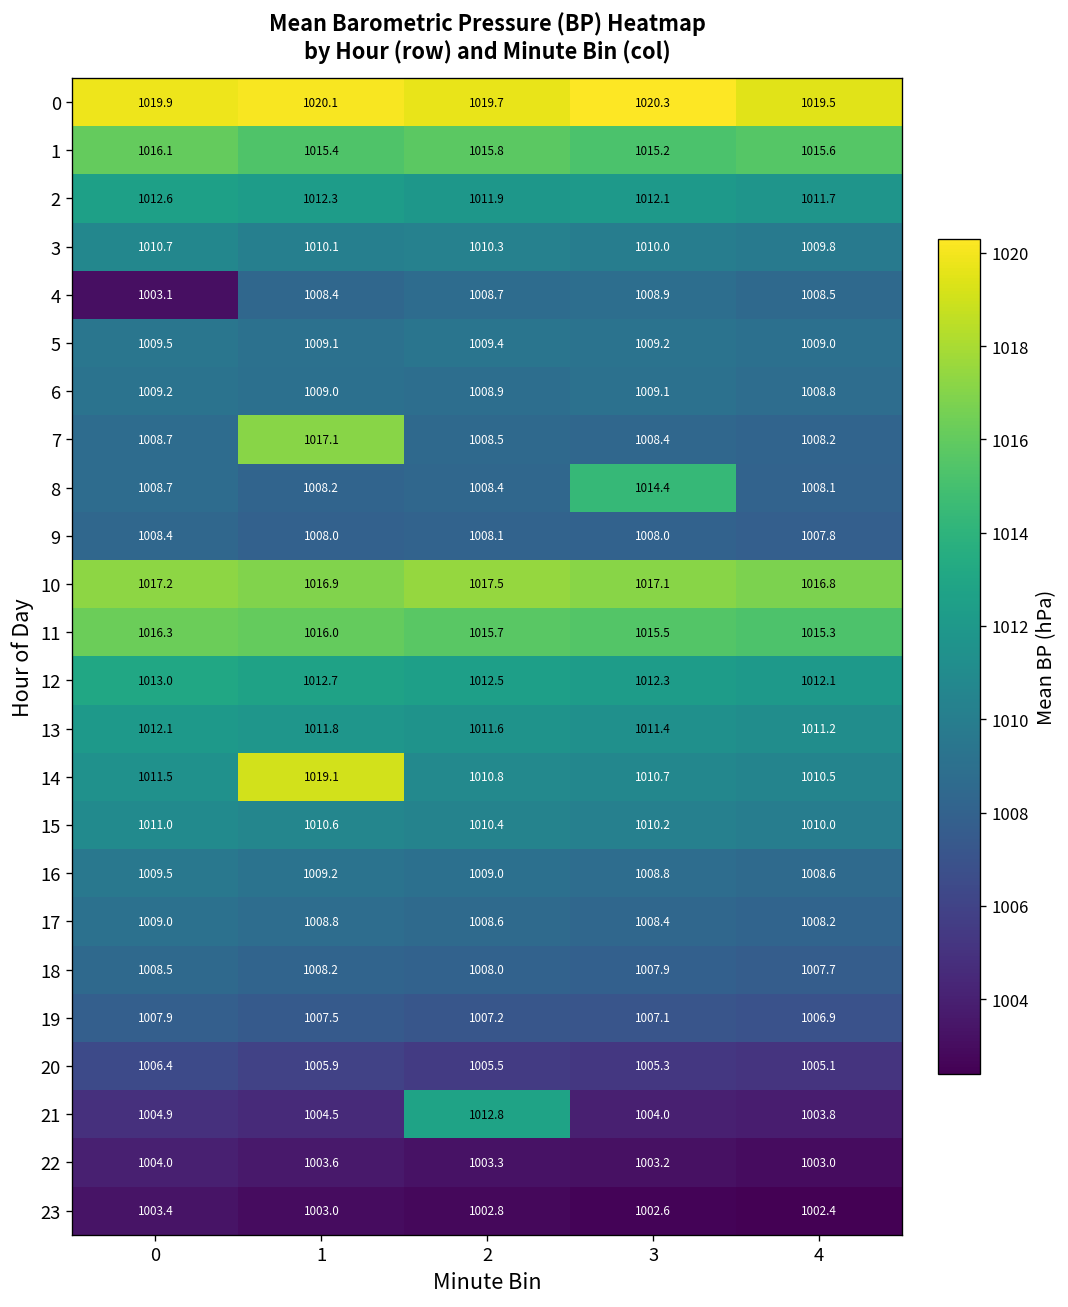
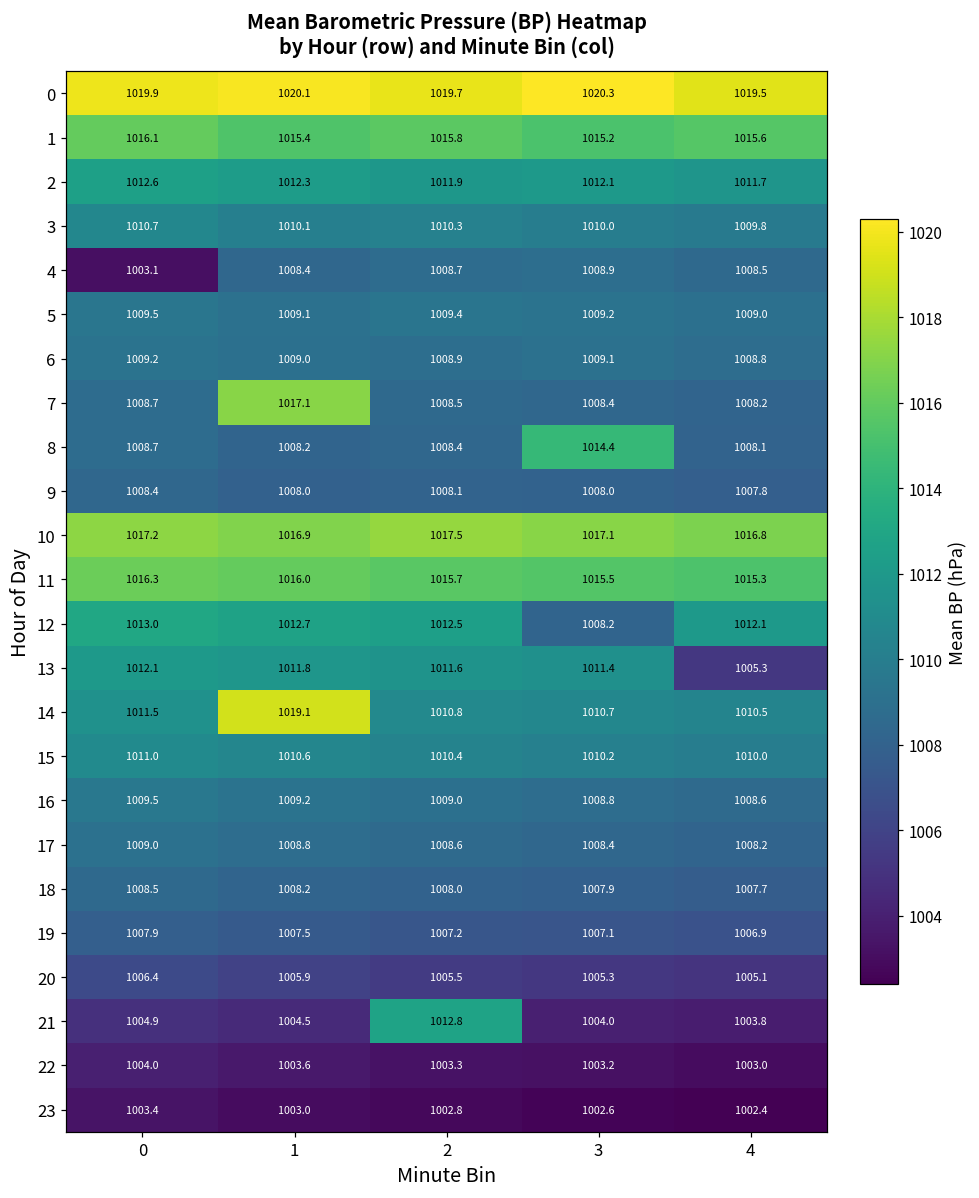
12, 3: 1012.3 -> 1008.2
13, 4: 1011.2 -> 1005.3
